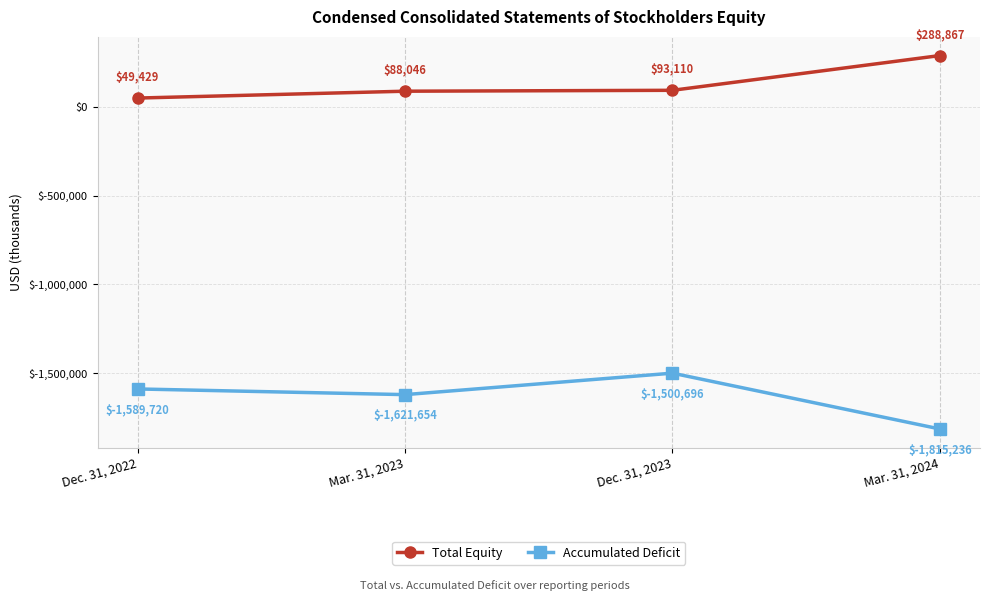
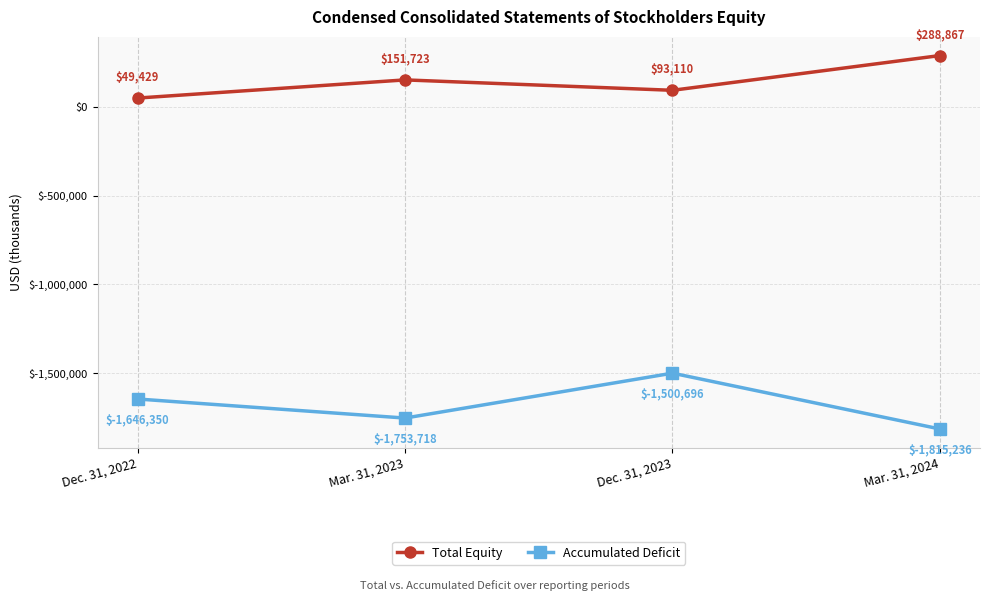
Accumulated Deficit, Dec. 31, 2022: $-1,589,720 -> $-1,646,350
Total Equity, Mar. 31, 2023: $88,046 -> $151,723
Accumulated Deficit, Mar. 31, 2023: $-1,621,654 -> $-1,753,718
